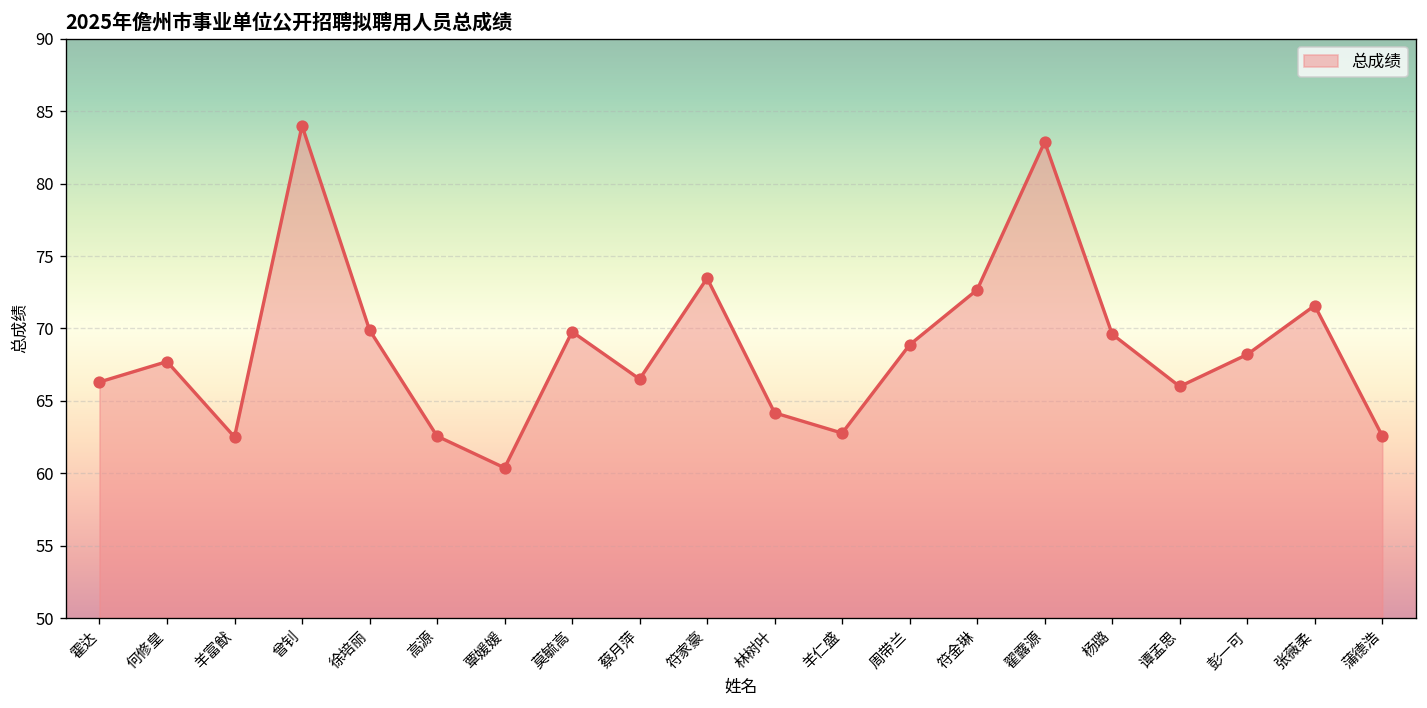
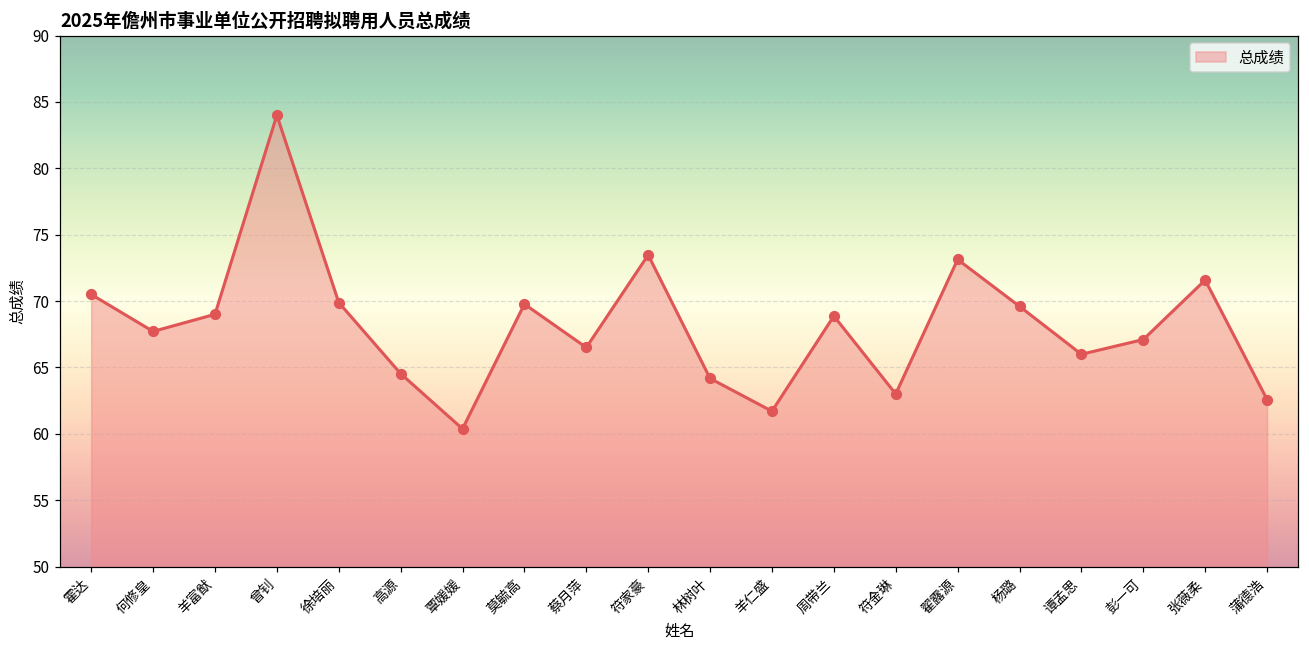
霍达: 66.3 -> 70.5
羊富猷: 62.5 -> 69.0
高源: 62.6 -> 64.5
羊仁盛: 62.8 -> 61.7
符金琳: 72.7 -> 63.0
翟露源: 82.9 -> 73.1
彭一可: 68.2 -> 67.1
